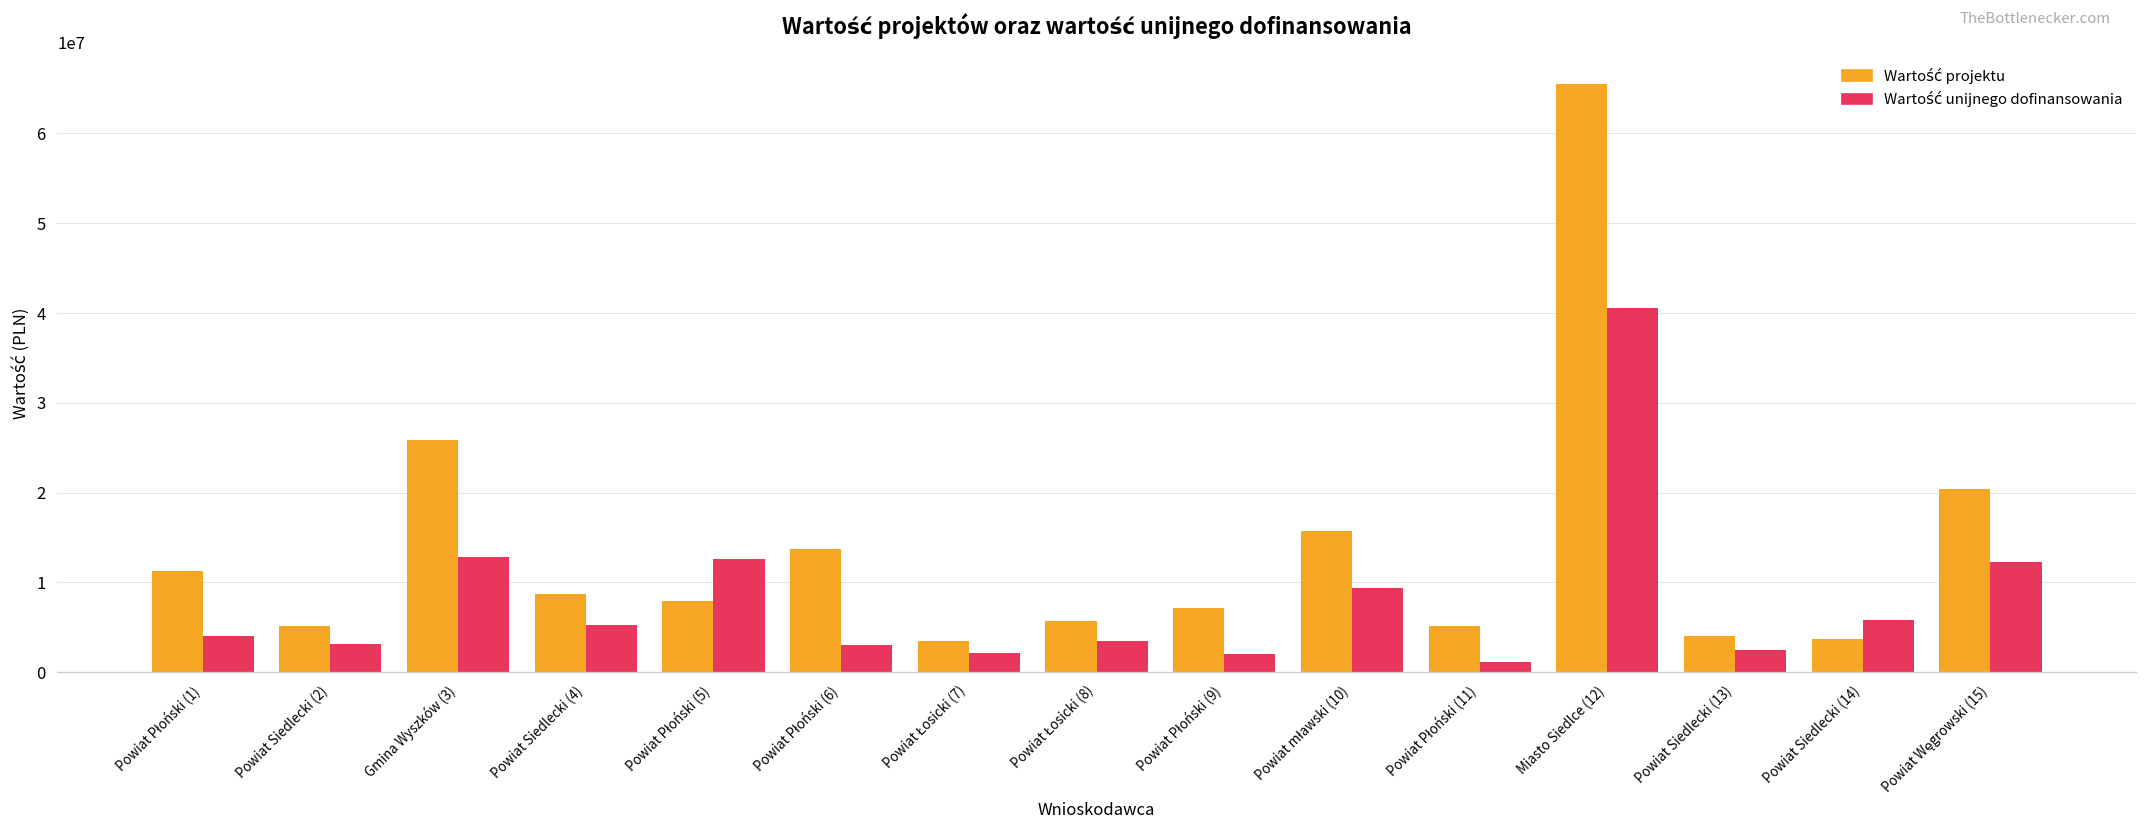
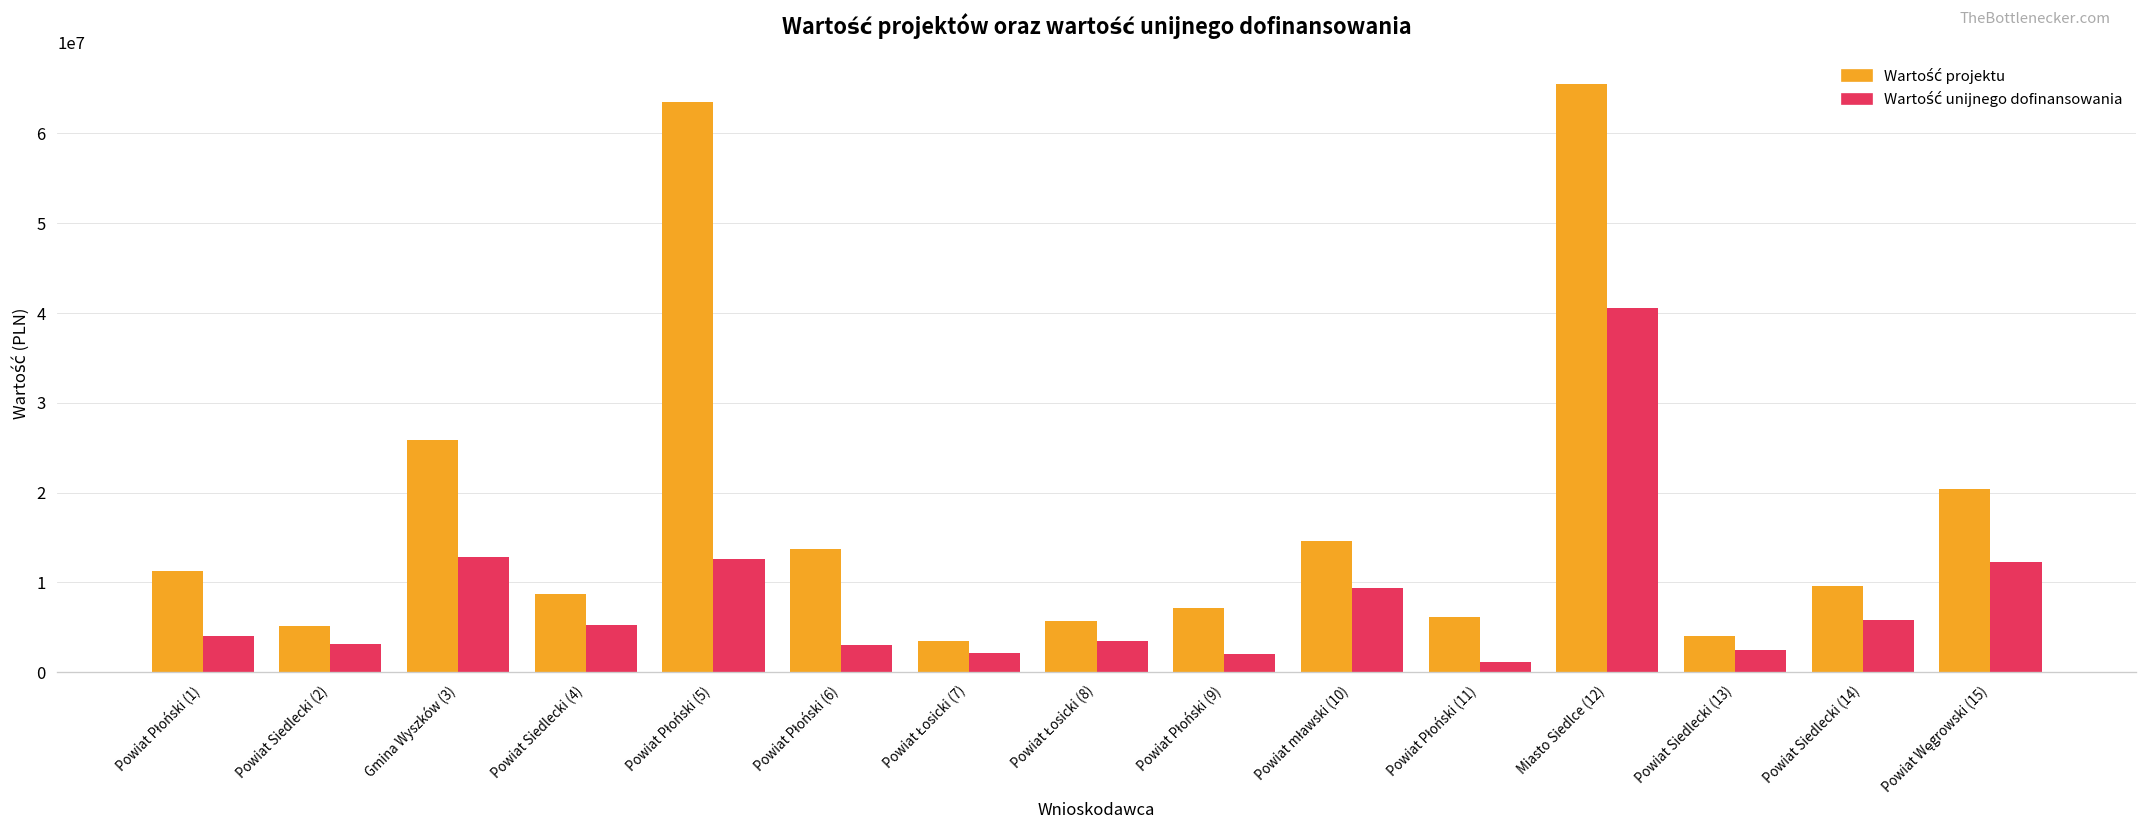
Wartość projektu, Powiat Płoński (5): 8000000 -> 63000000
Wartość projektu, Powiat mławski (10): 16000000 -> 15000000
Wartość projektu, Powiat Płoński (11): 5000000 -> 6000000
Wartość projektu, Powiat Siedlecki (14): 4000000 -> 10000000
